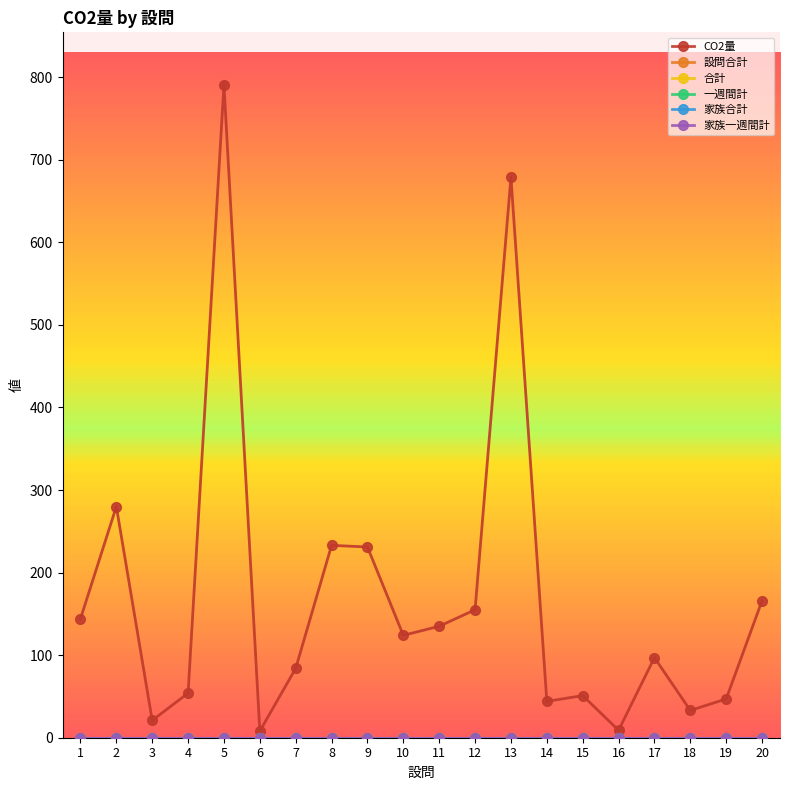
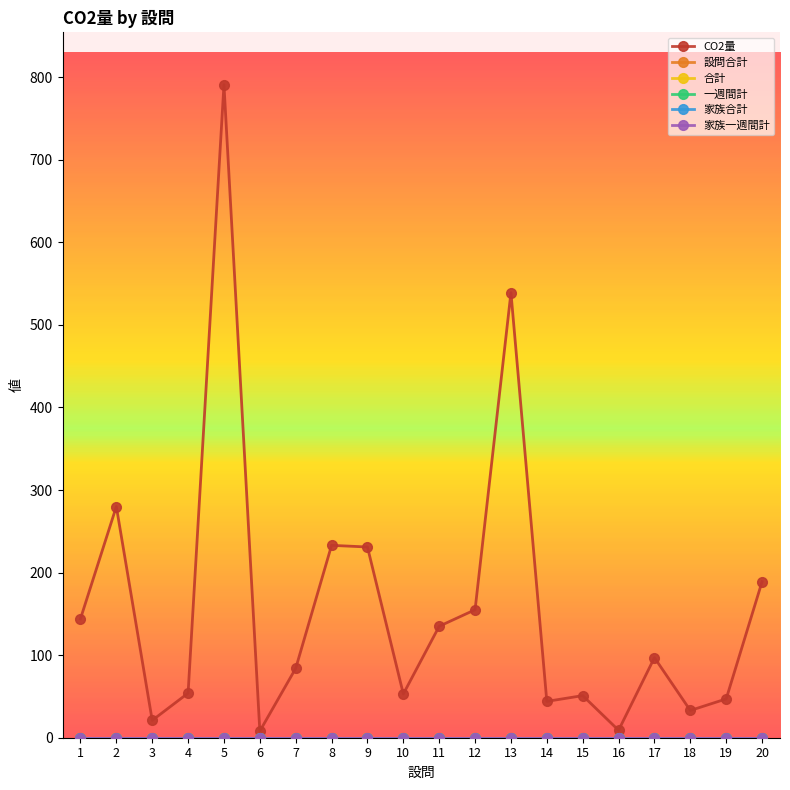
CO2量, 10: 120 -> 50
CO2量, 13: 680 -> 540
CO2量, 20: 170 -> 190
